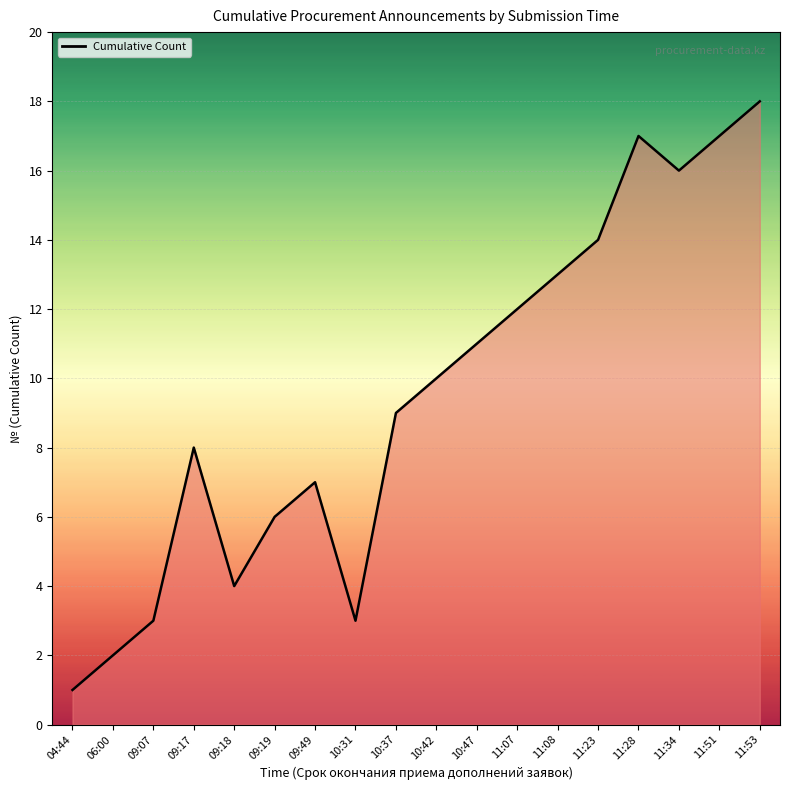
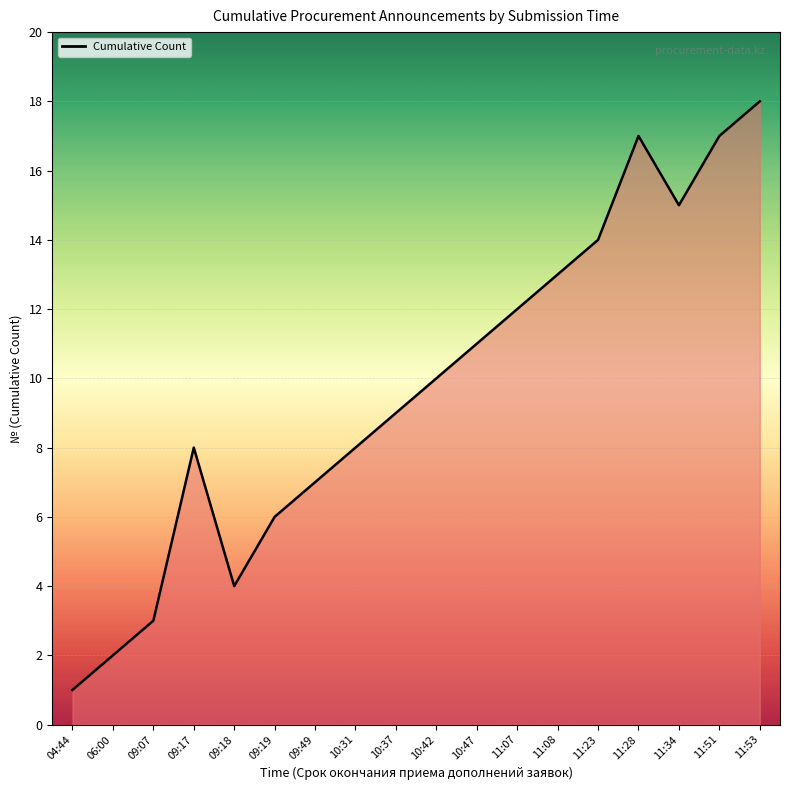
10:31: 3 -> 8
11:34: 16 -> 15
